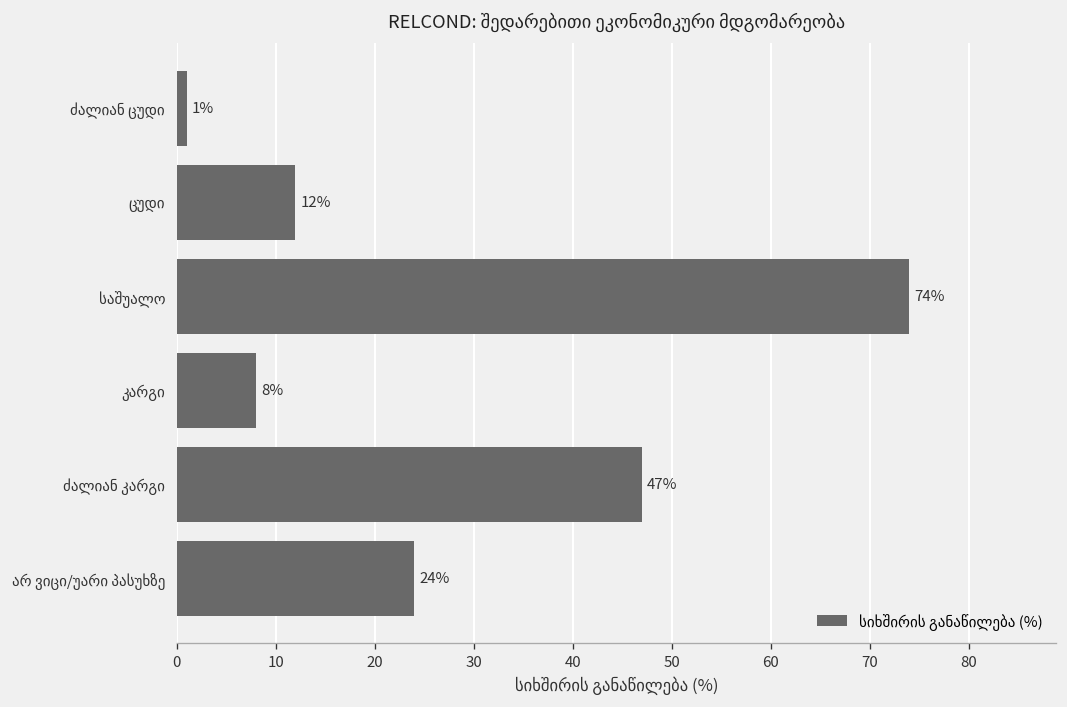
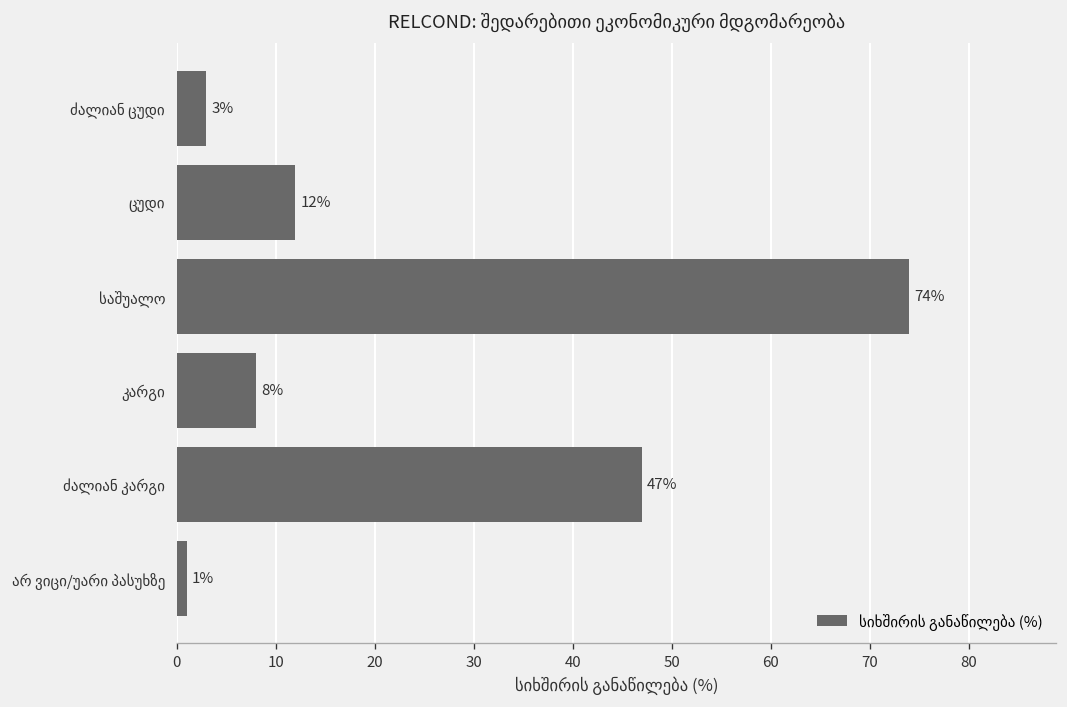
ძალიან ცუდი: 1% -> 3%
არ ვიცი/უარი პასუხზე: 24% -> 1%
